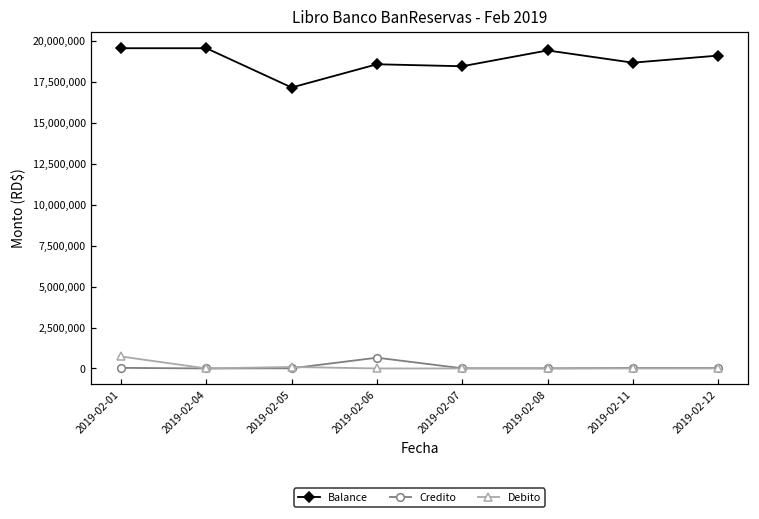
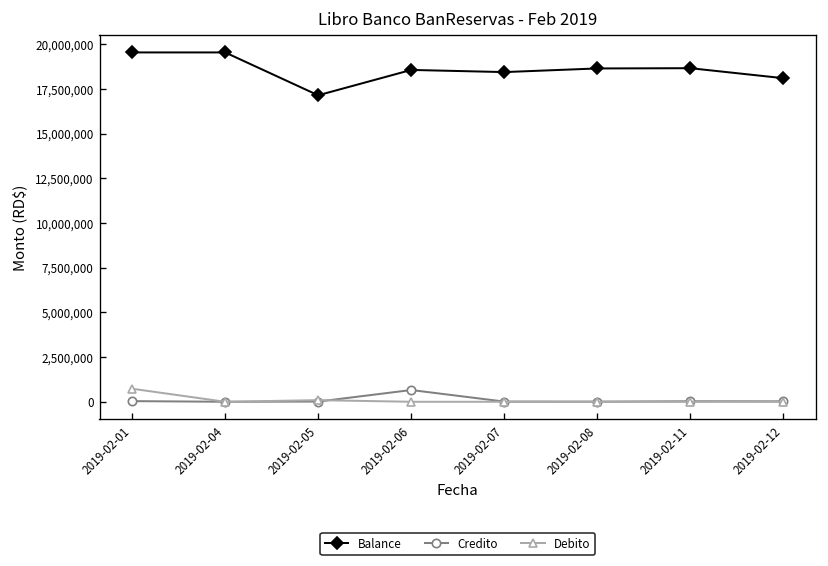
Balance, 2019-02-08: 19,400,000 -> 18,700,000
Balance, 2019-02-12: 19,100,000 -> 18,100,000
